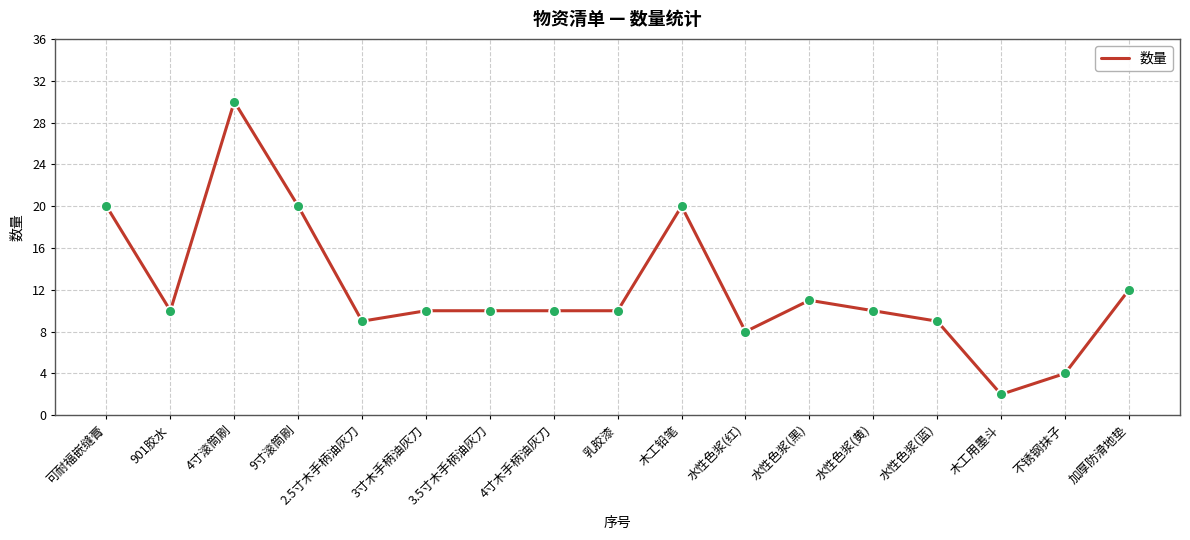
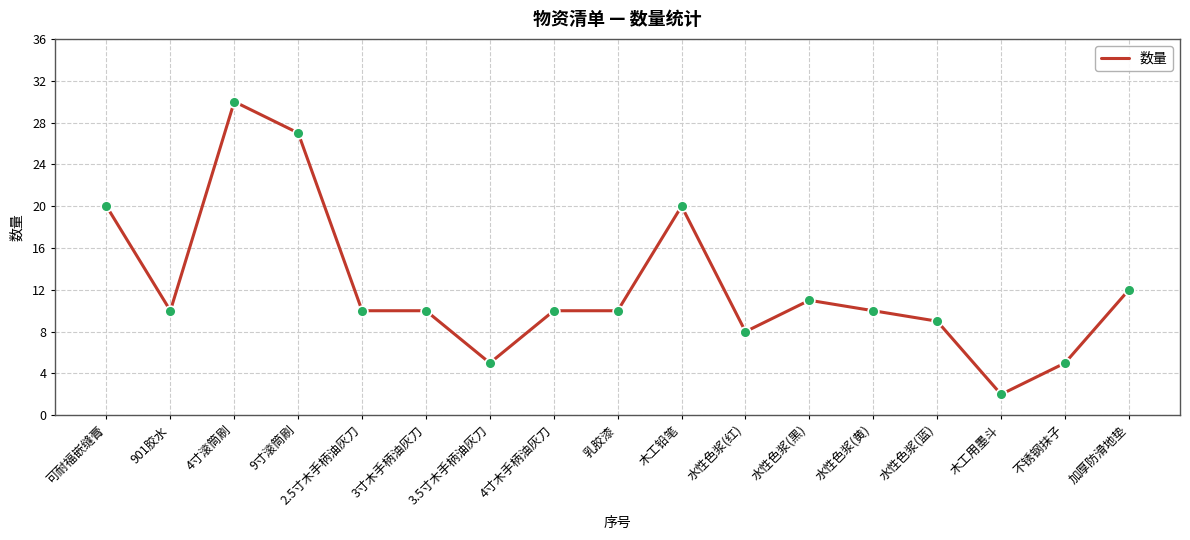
9寸滚筒刷: 20 -> 27
2.5寸木手柄油灰刀: 9 -> 10
3.5寸木手柄油灰刀: 10 -> 5
不锈钢抹子: 4 -> 5
